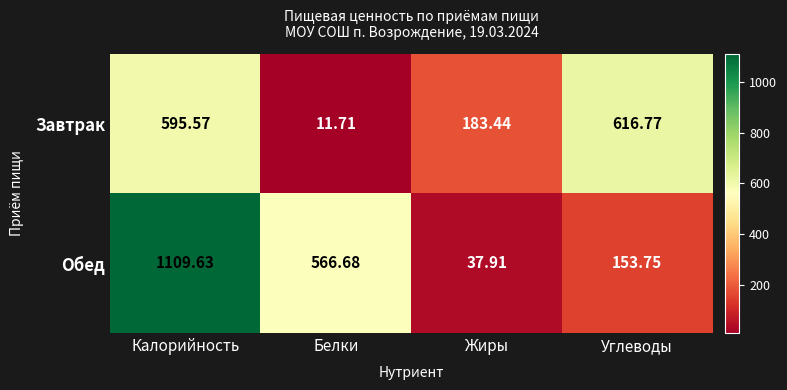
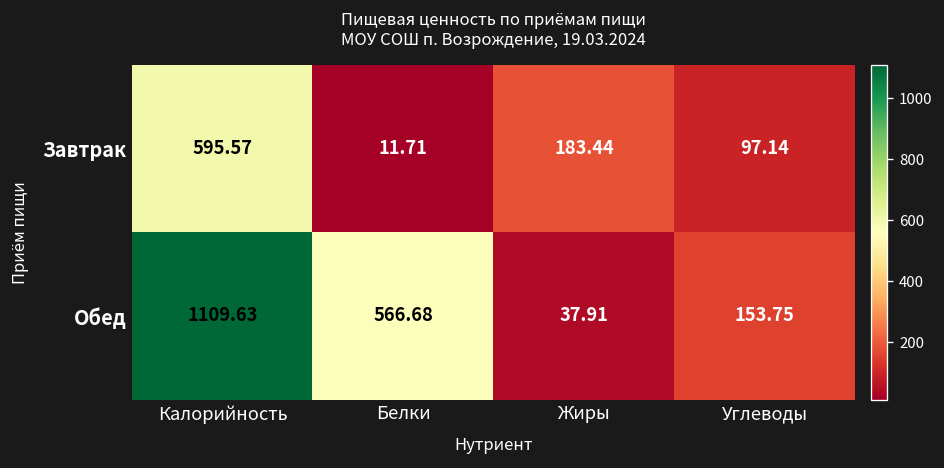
Завтрак, Углеводы: 616.77 -> 97.14
